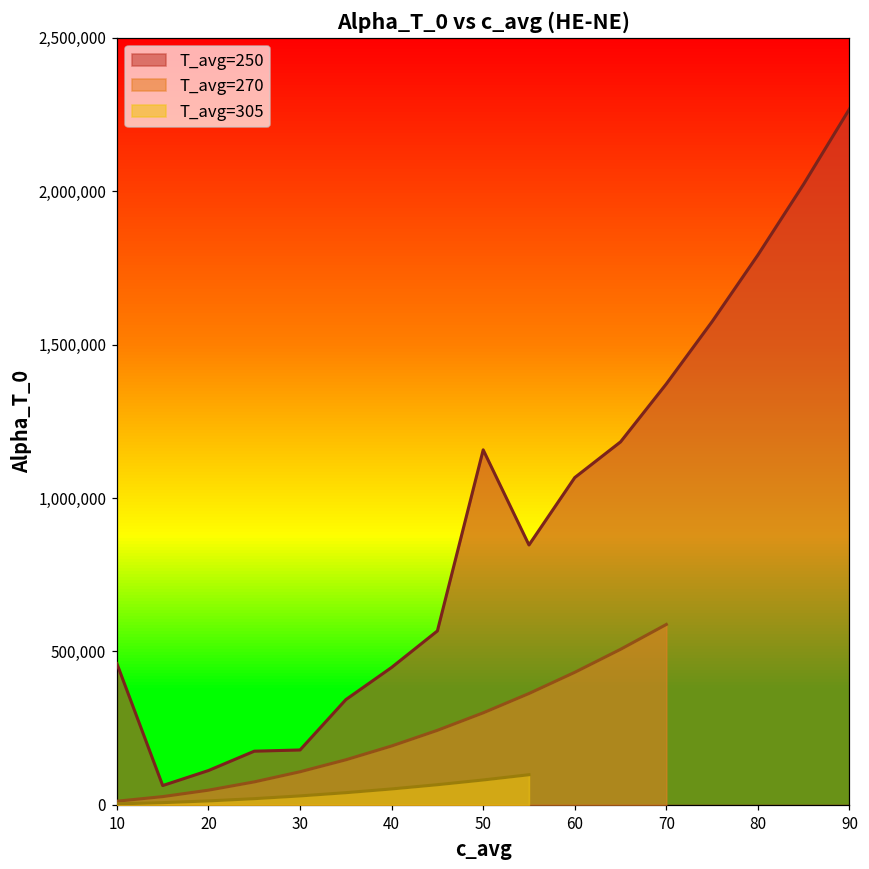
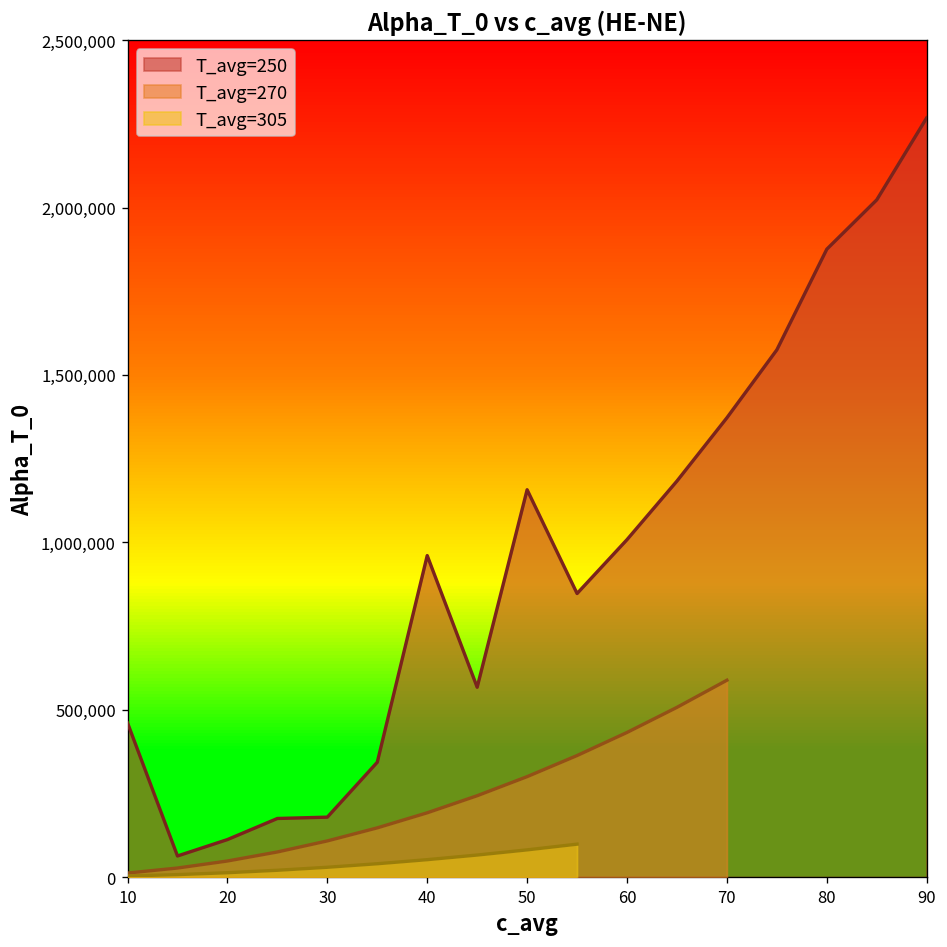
T_avg=250, 40: 450,000 -> 960,000
T_avg=250, 60: 1,070,000 -> 1,010,000
T_avg=250, 80: 1,790,000 -> 1,880,000
